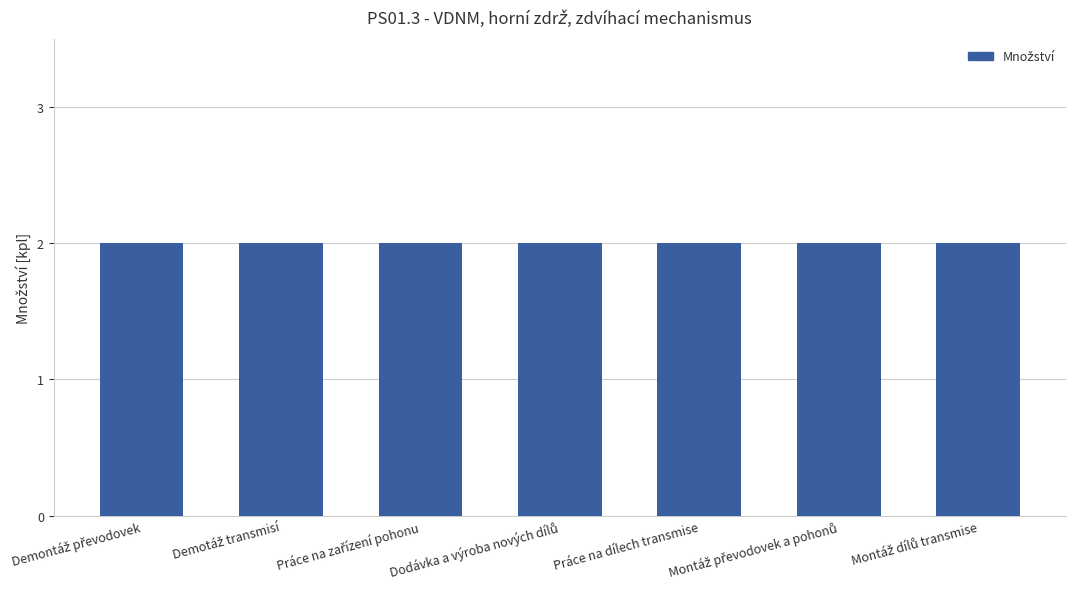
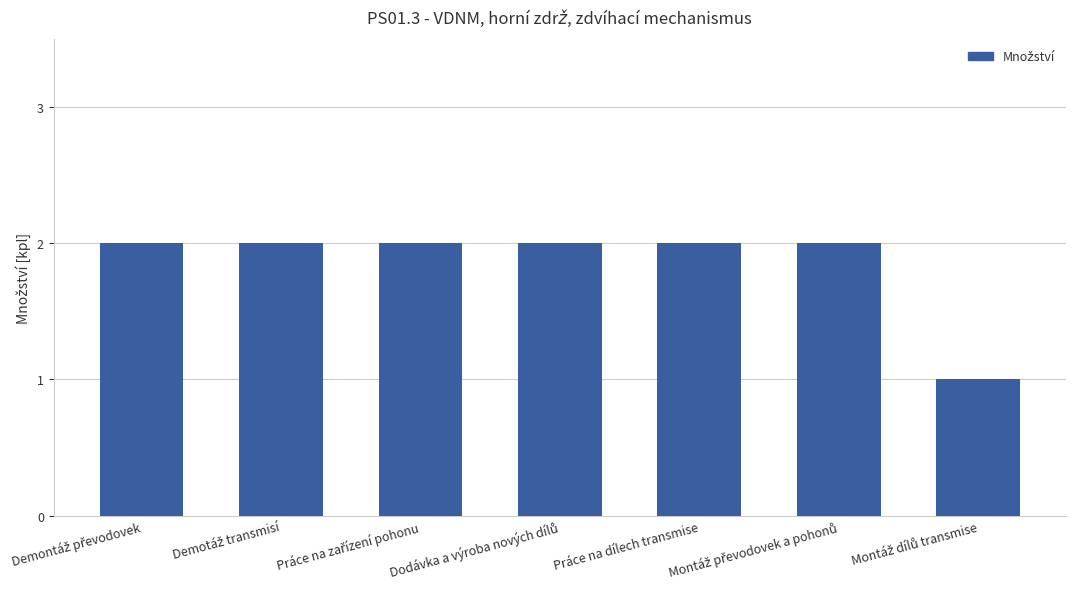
Montáž dílů transmise: 2 -> 1
